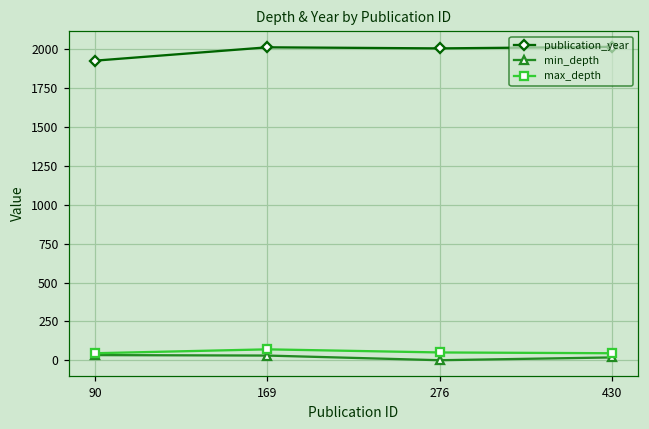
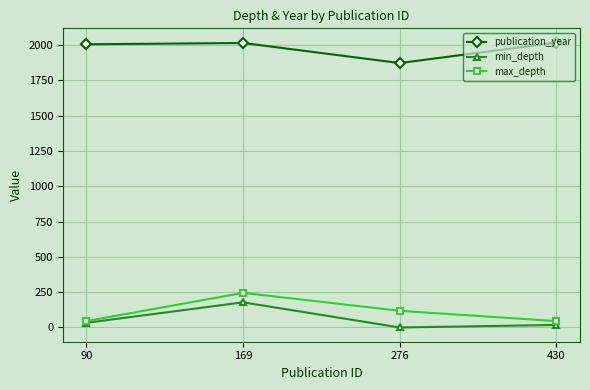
publication_year, 90: 1930 -> 2010
min_depth, 169: 30 -> 180
max_depth, 169: 70 -> 250
publication_year, 276: 2010 -> 1870
max_depth, 276: 50 -> 120
